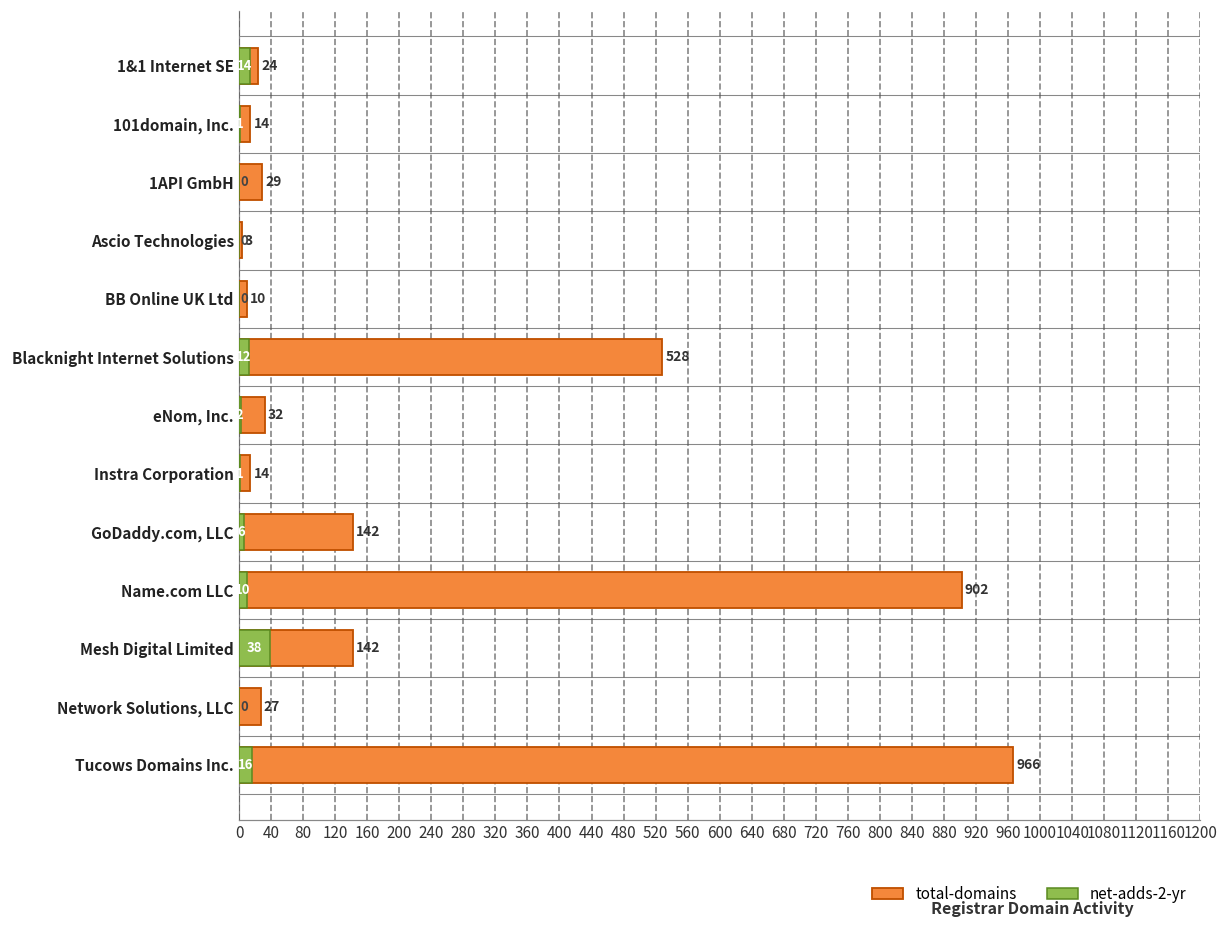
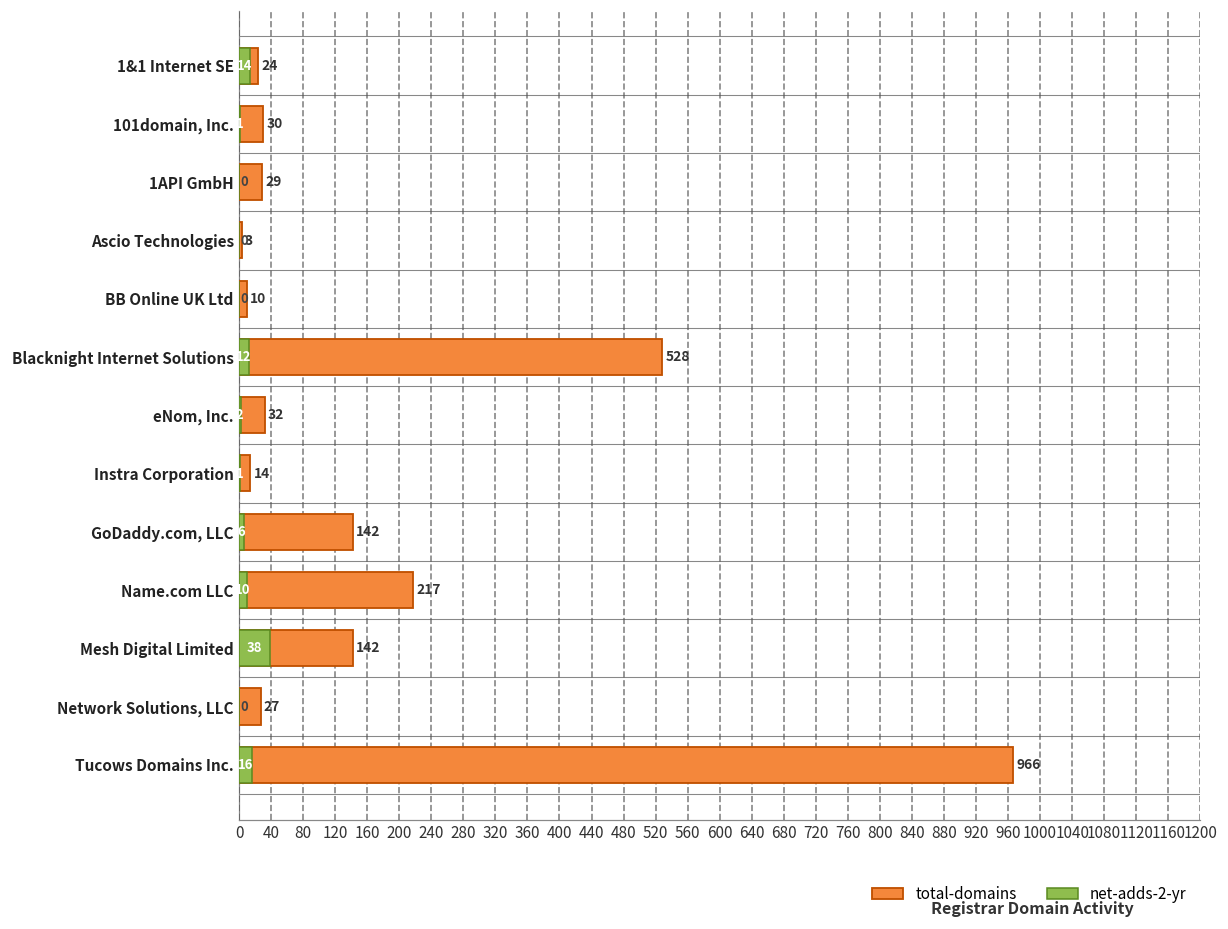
total-domains, 101domain, Inc.: 14 -> 30
total-domains, Name.com LLC: 902 -> 217
